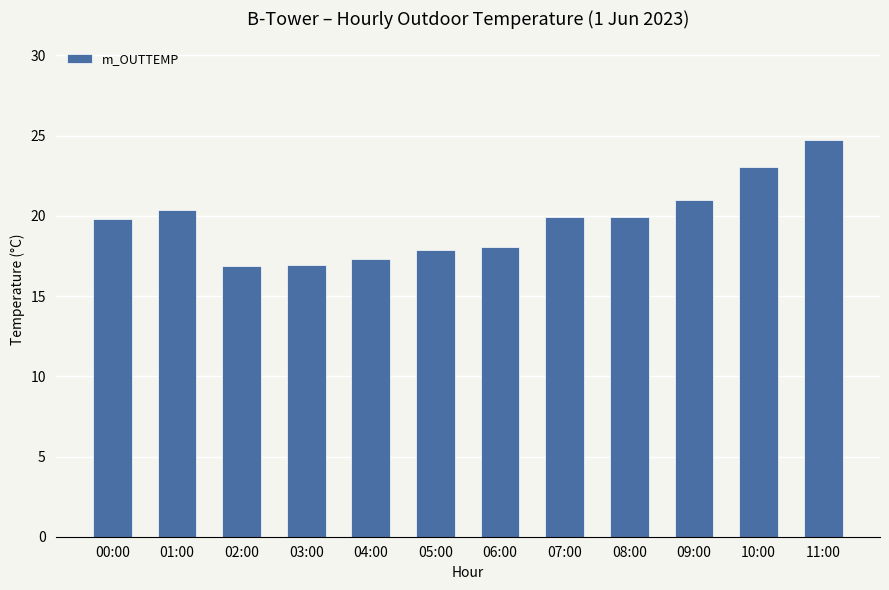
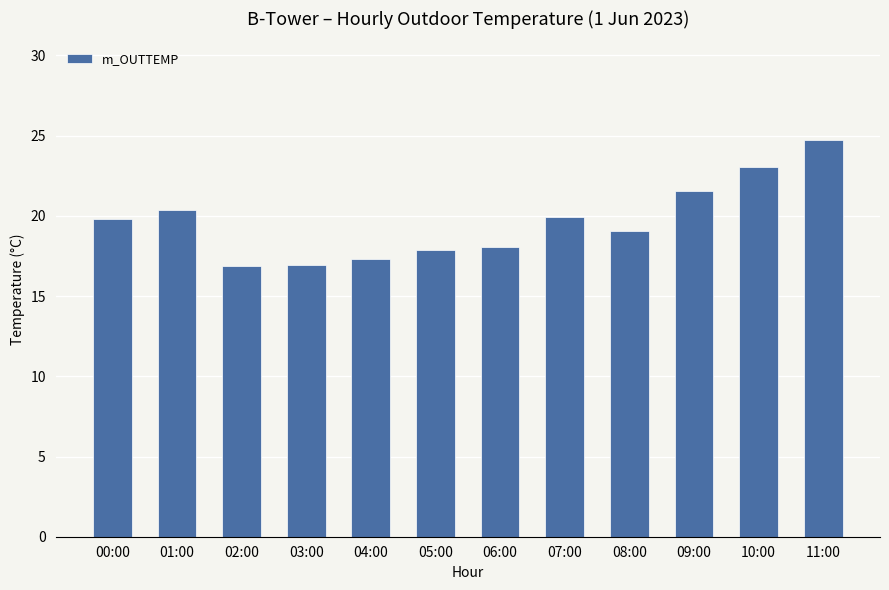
08:00: 19.9 -> 19.0
09:00: 21.0 -> 21.5
